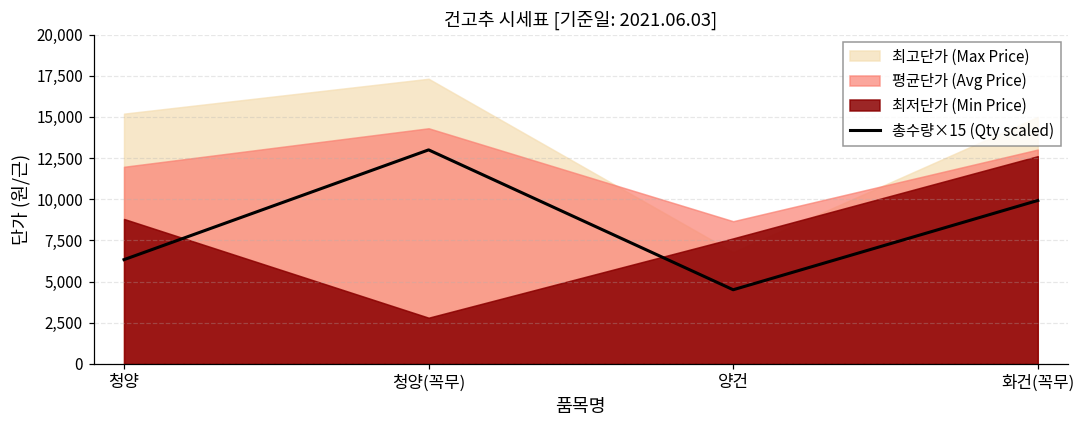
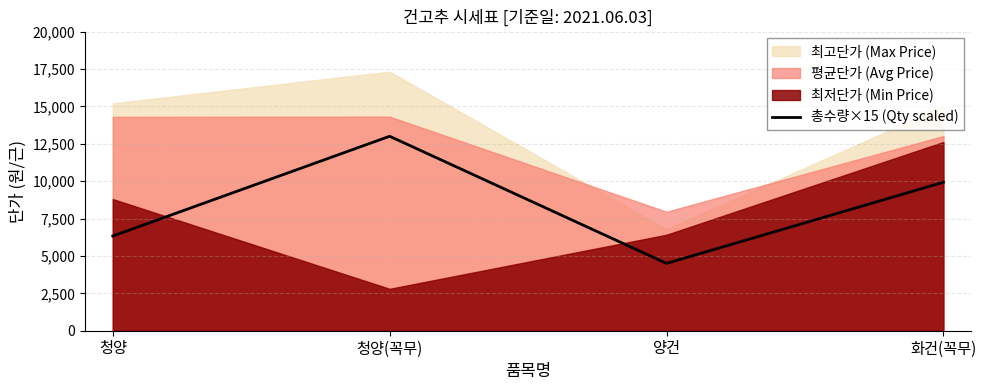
평균단가 (Avg Price), 청양: 12,000 -> 14,300
평균단가 (Avg Price), 양건: 8,700 -> 8,000
최저단가 (Min Price), 양건: 7,600 -> 6,400
